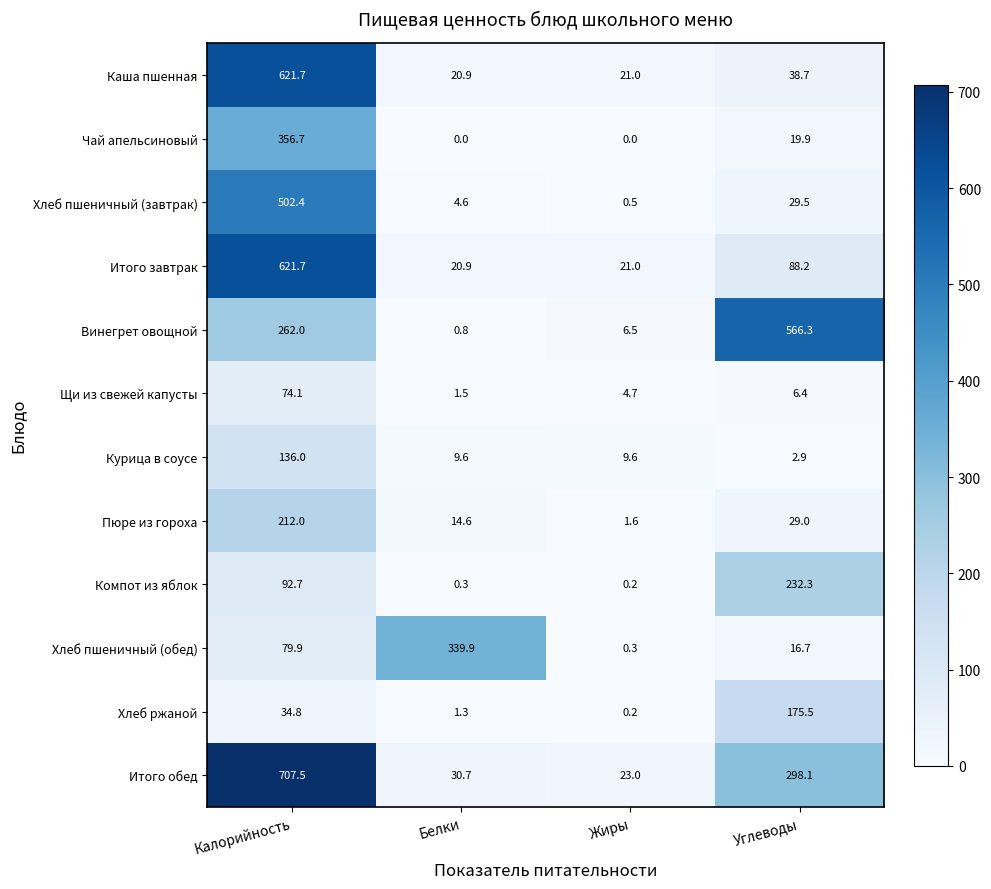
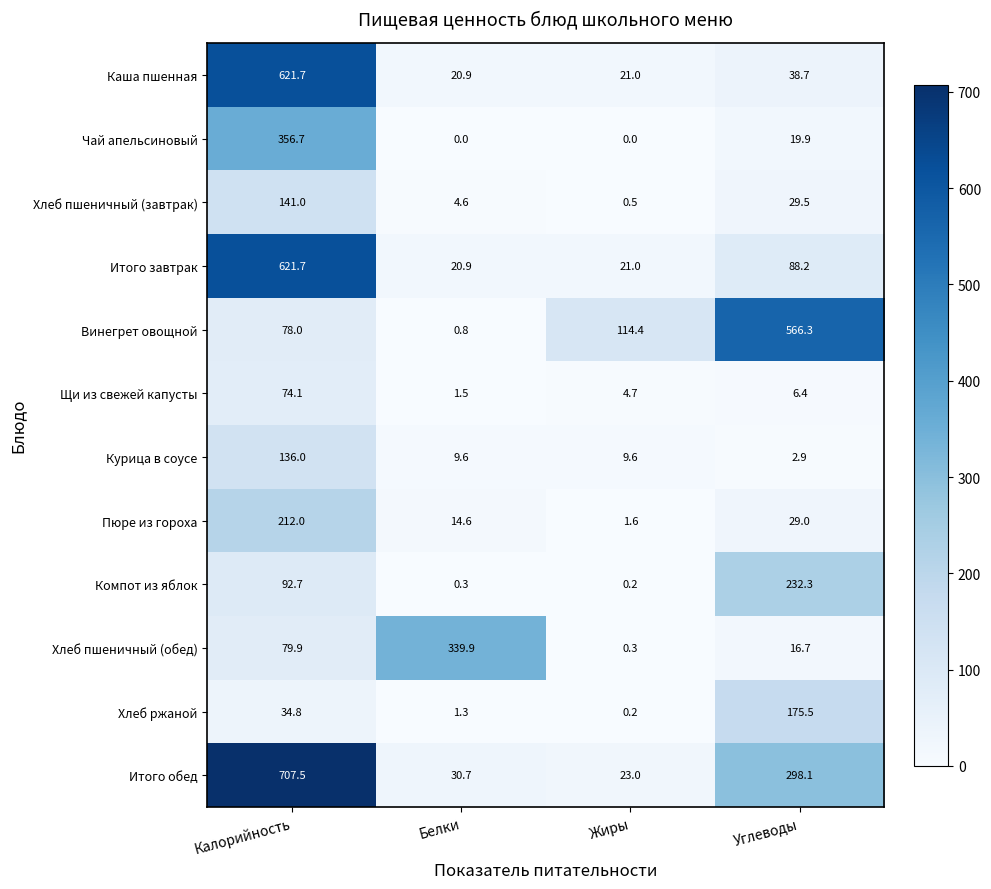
Хлеб пшеничный (завтрак), Калорийность: 502.4 -> 141.0
Винегрет овощной, Калорийность: 262.0 -> 78.0
Винегрет овощной, Жиры: 6.5 -> 114.4
